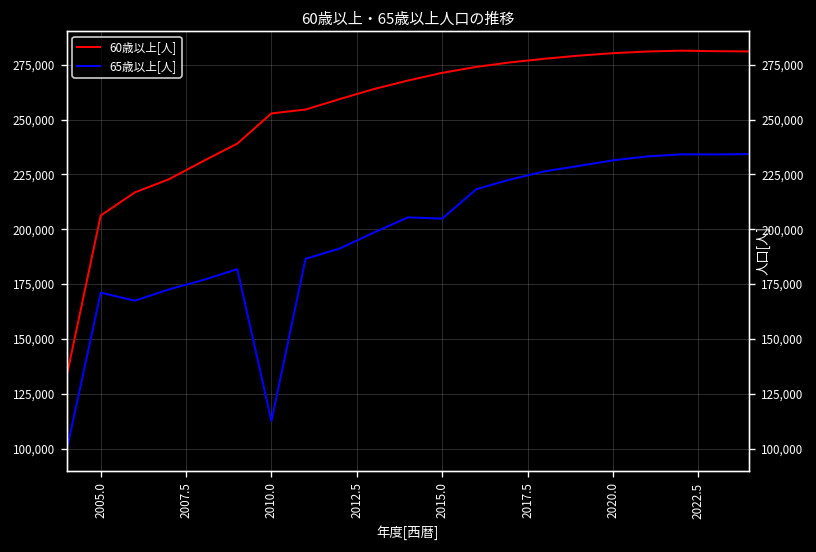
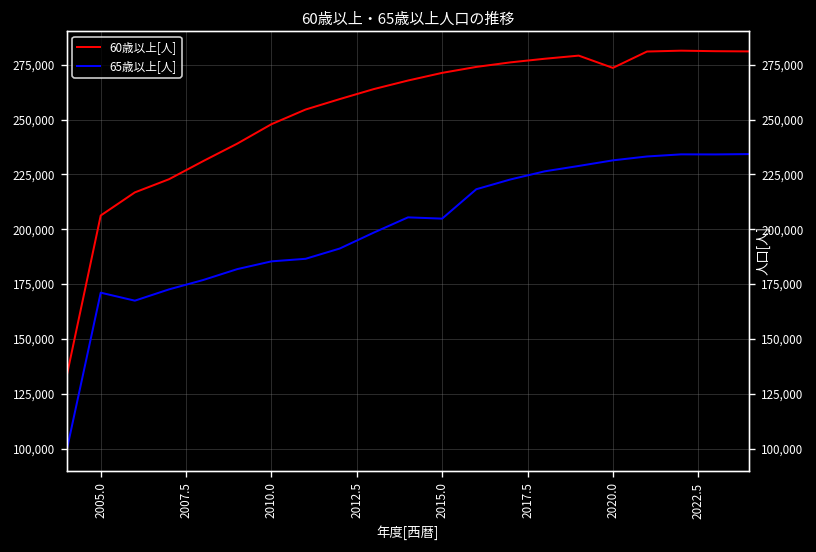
60歳以上[人], 2010.0: 253,000 -> 248,000
65歳以上[人], 2010.0: 113,000 -> 185,000
60歳以上[人], 2020.0: 280,000 -> 274,000
